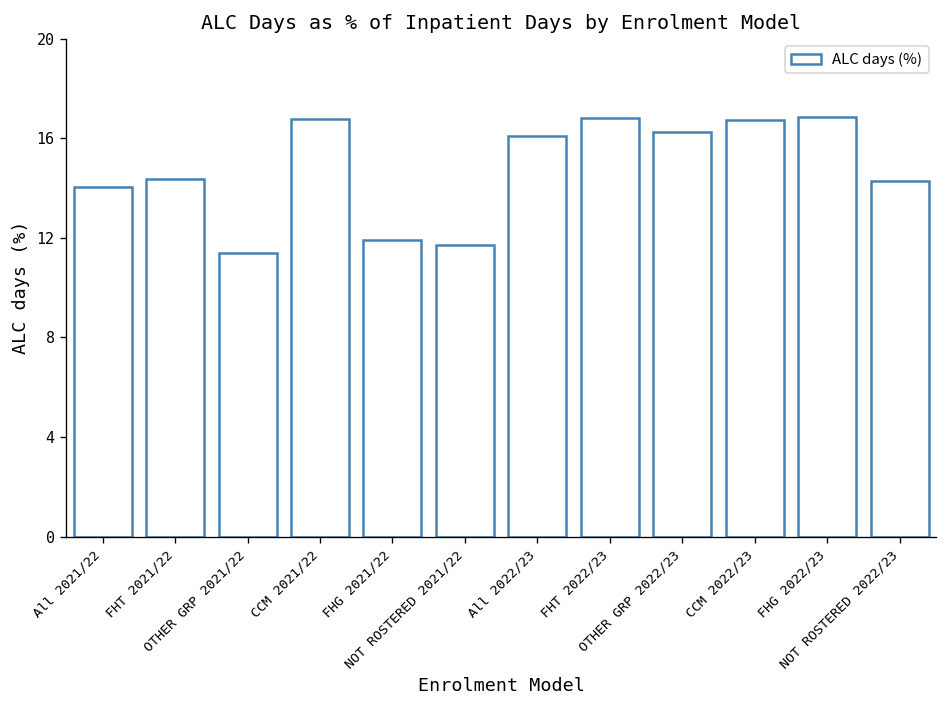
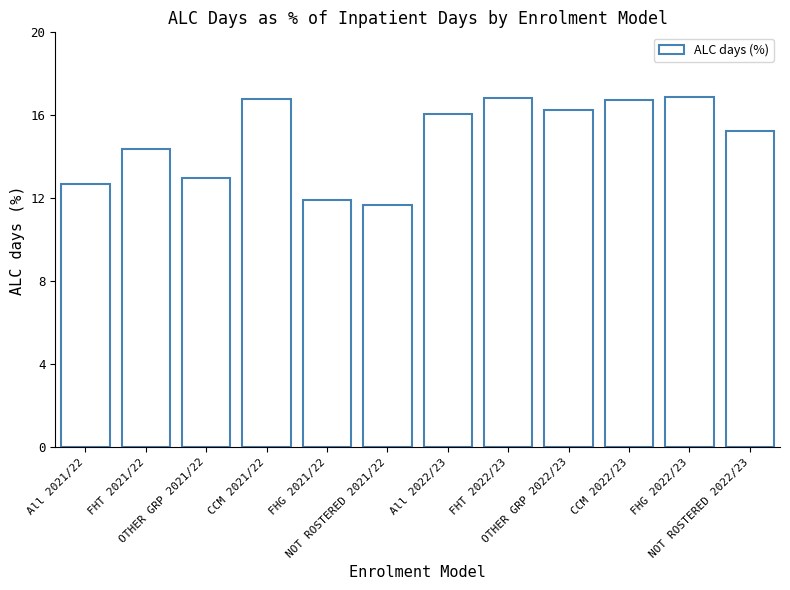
All 2021/22: 14.0 -> 12.7
OTHER GRP 2021/22: 11.4 -> 13.0
NOT ROSTERED 2022/23: 14.3 -> 15.2
